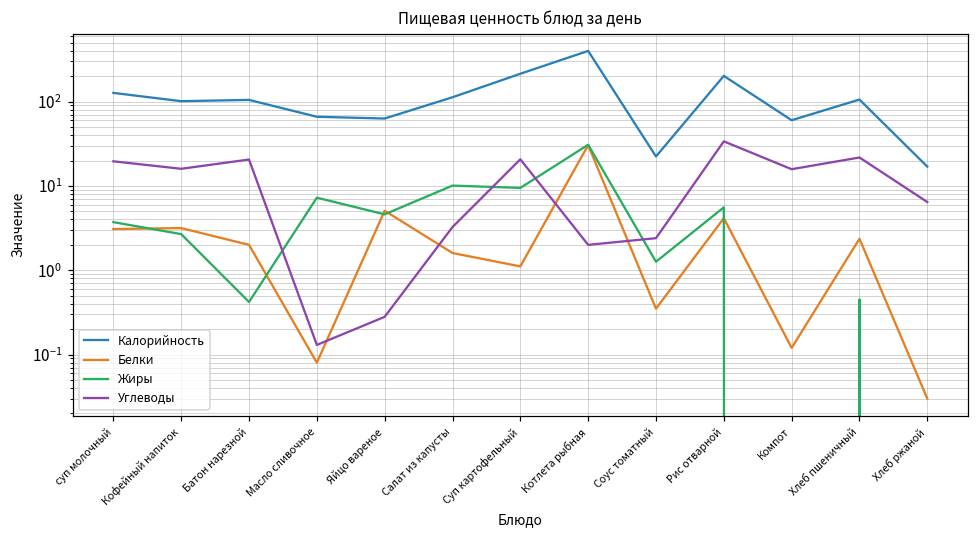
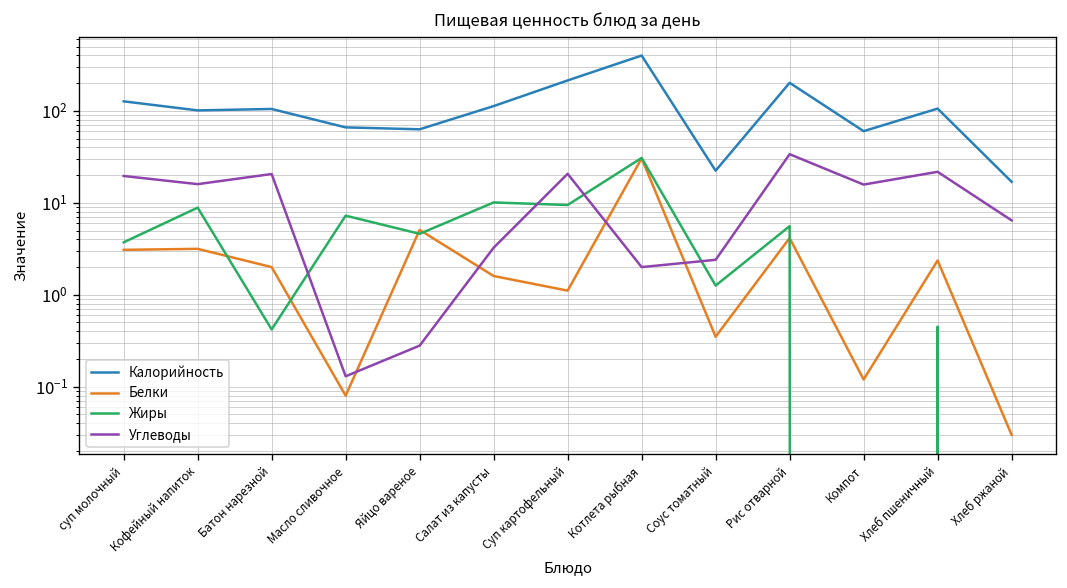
Жиры, Кофейный напиток: 2.7 -> 9
